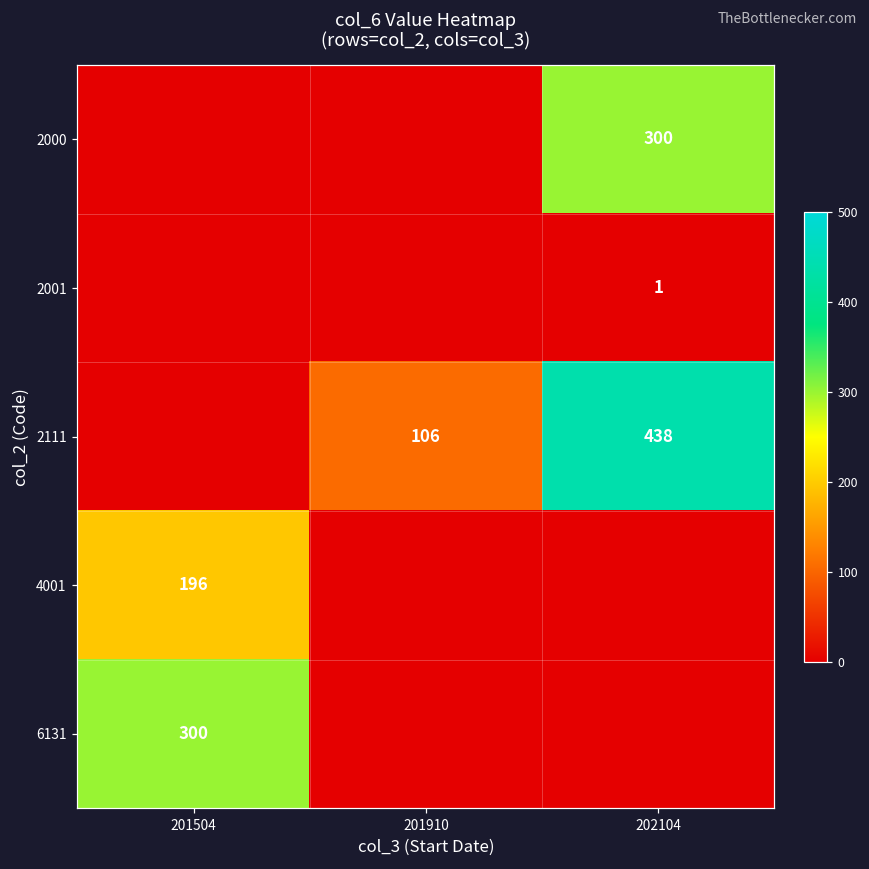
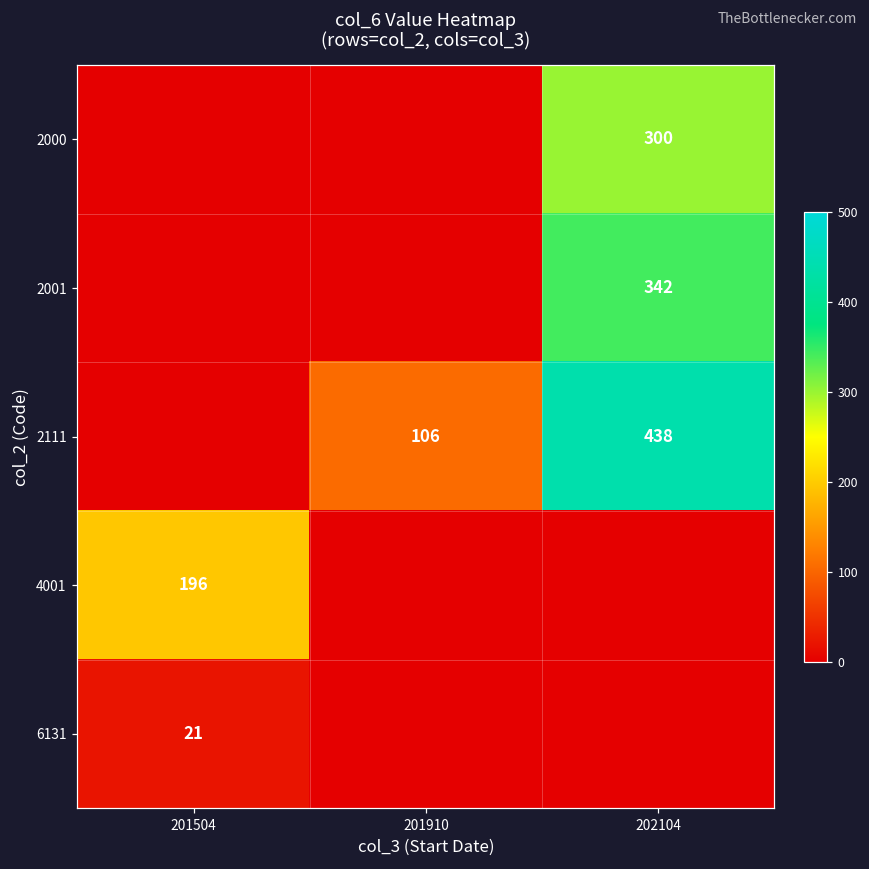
2001, 202104: 1 -> 342
6131, 201504: 300 -> 21
